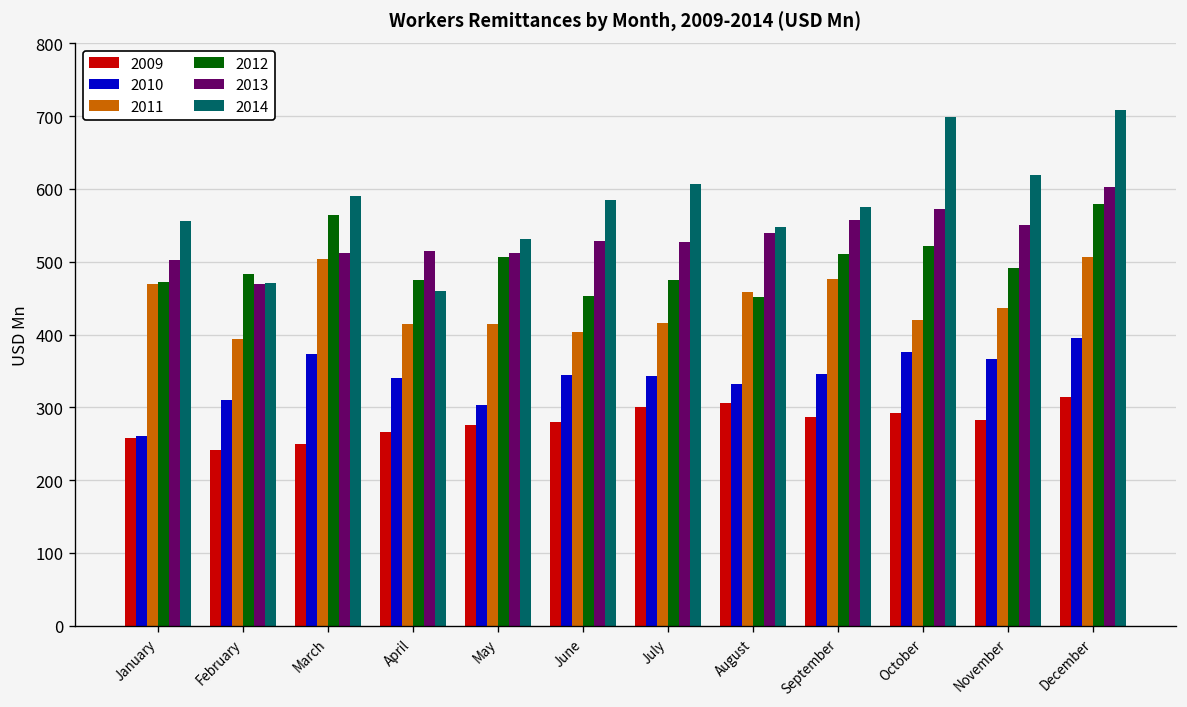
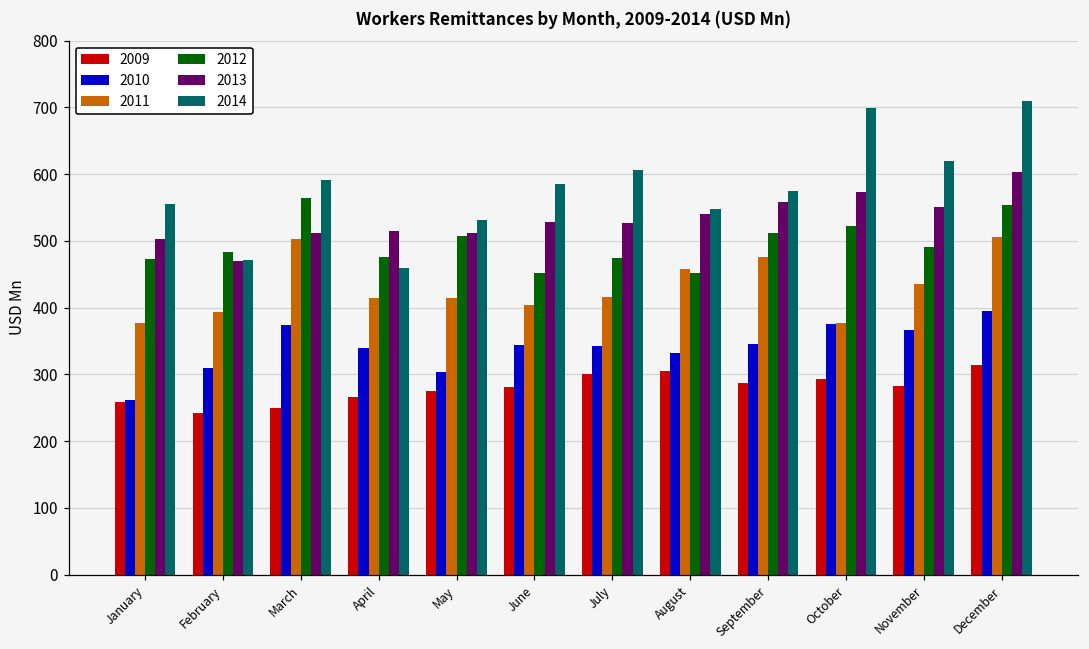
2011, January: 470 -> 380
2011, October: 420 -> 380
2012, December: 580 -> 550
